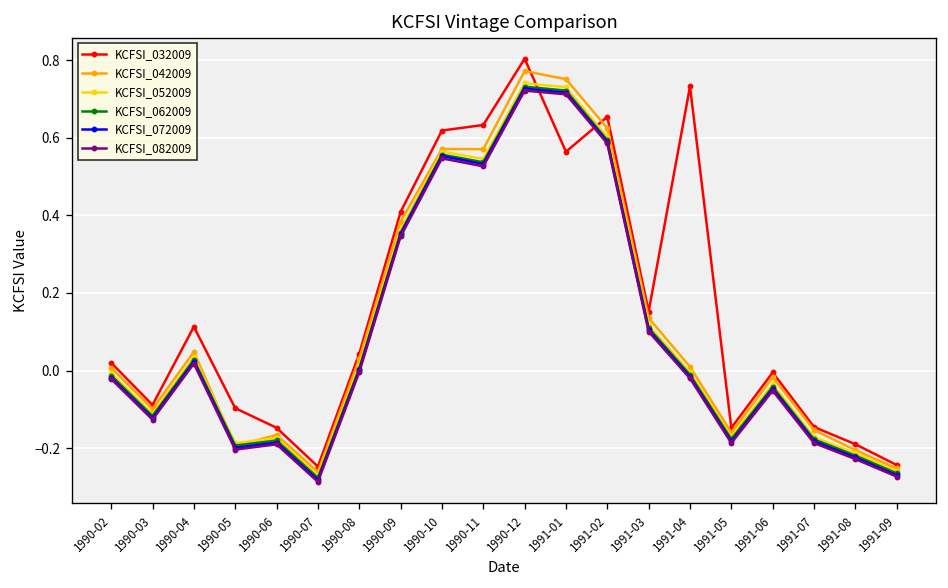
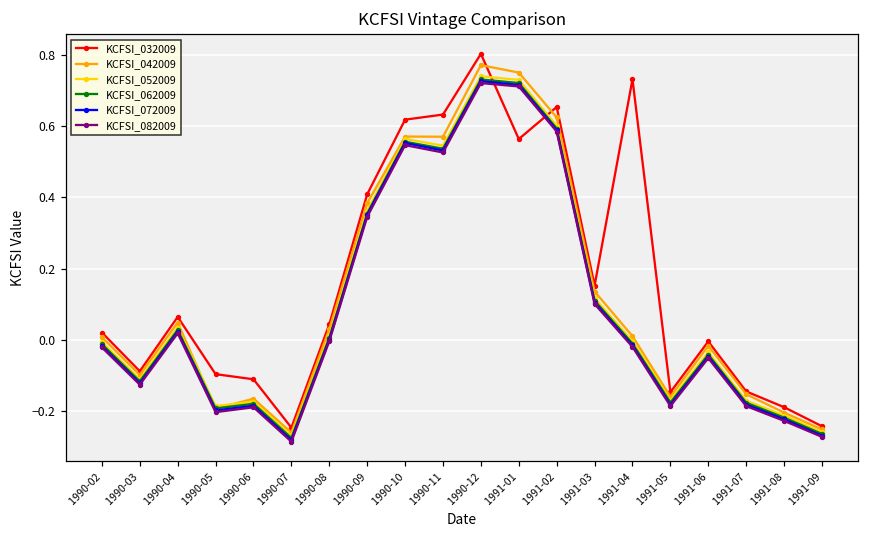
KCFSI_032009, 1990-04: 0.11 -> 0.06
KCFSI_032009, 1990-06: -0.15 -> -0.11
